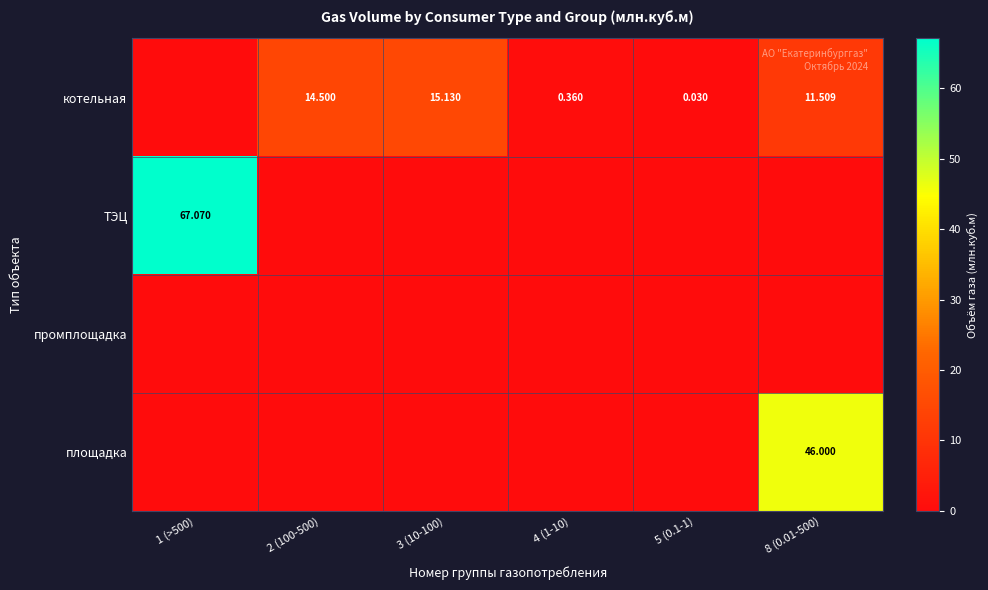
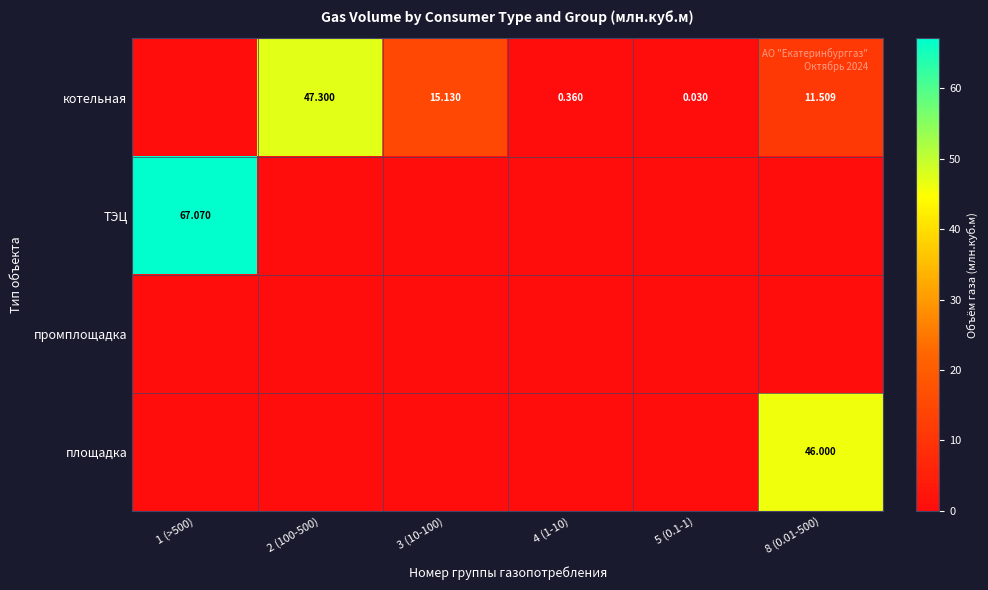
котельная, 2 (100-500): 14.500 -> 47.300
